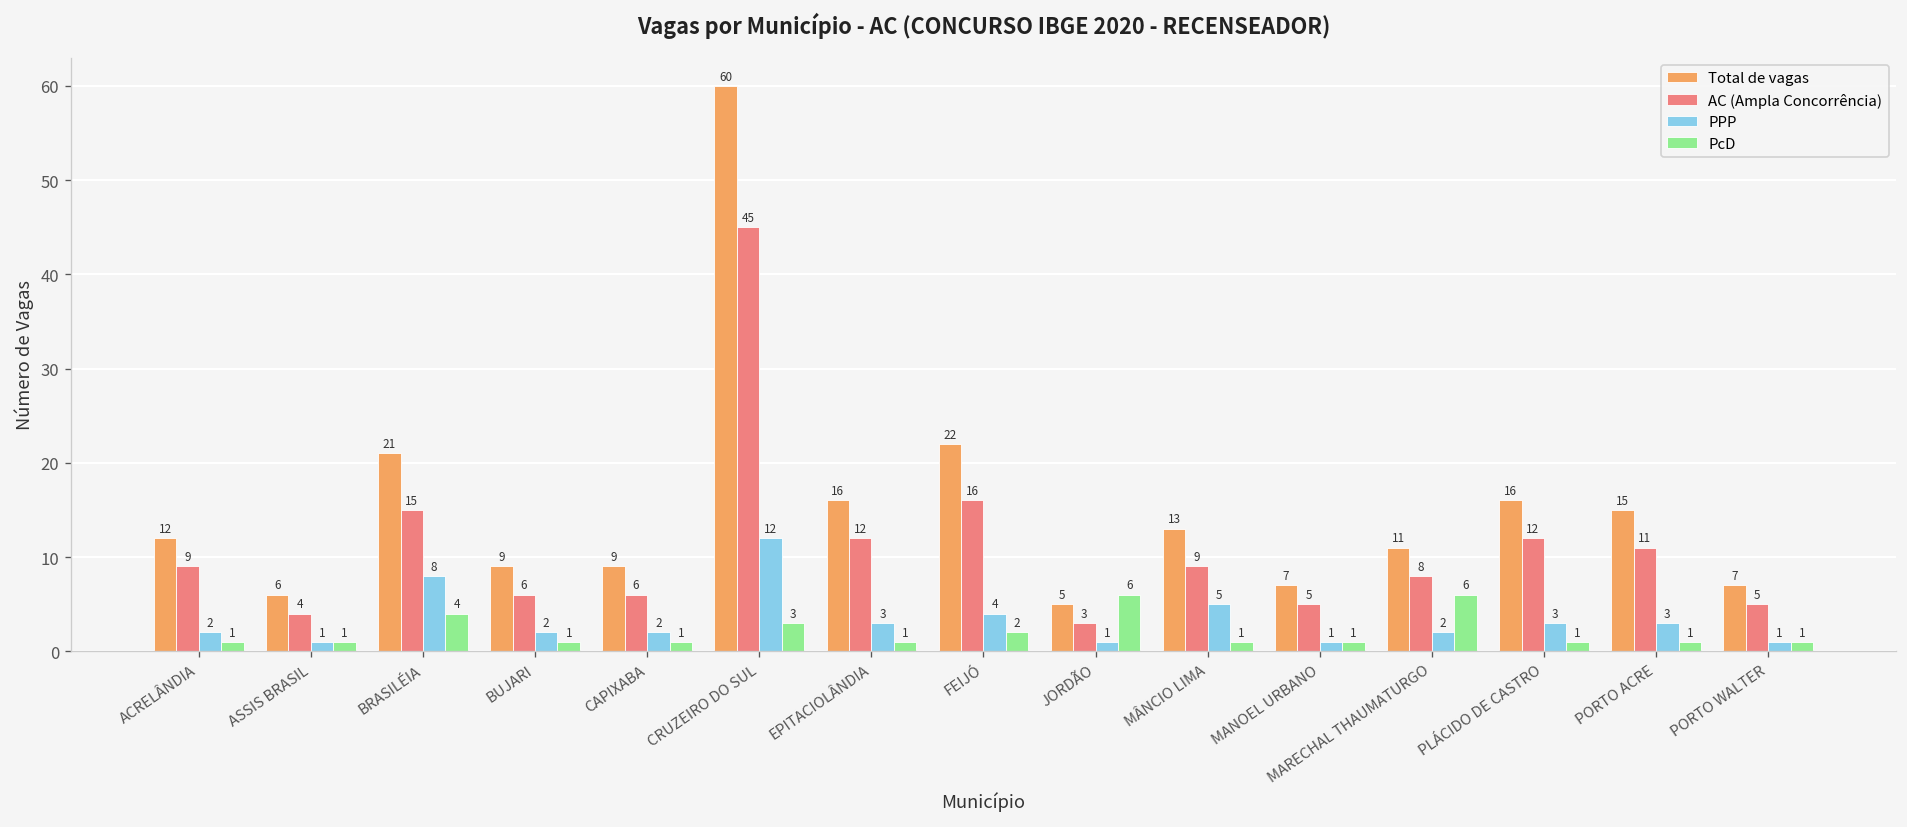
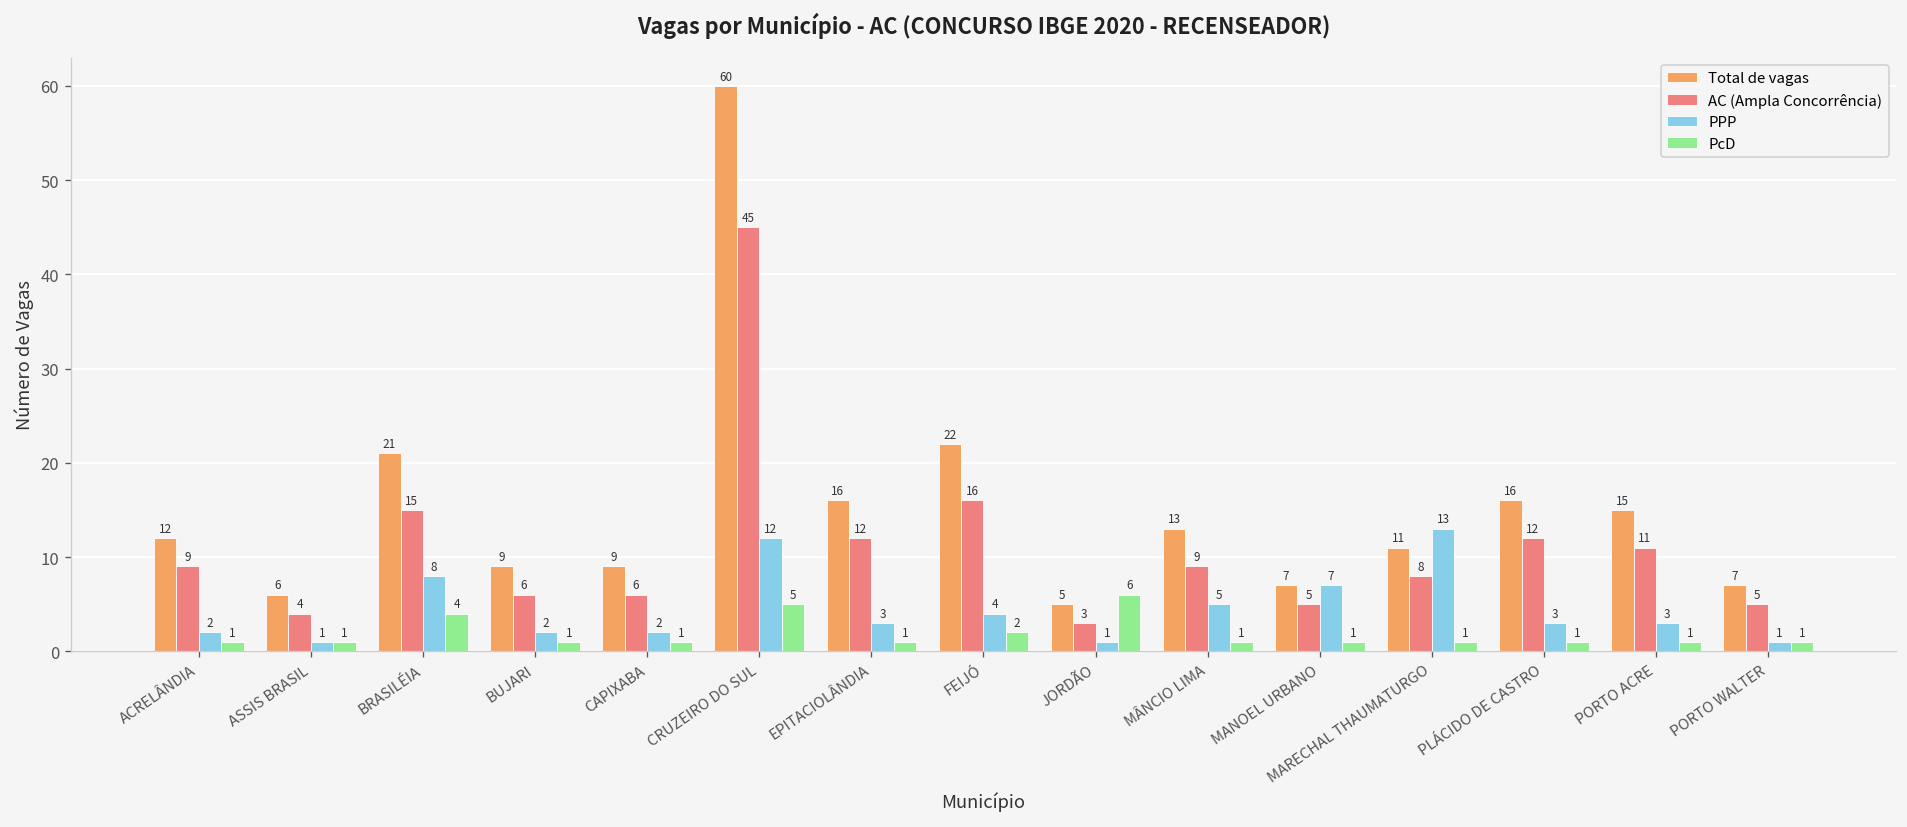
PcD, CRUZEIRO DO SUL: 3 -> 5
PPP, MANOEL URBANO: 1 -> 7
PPP, MARECHAL THAUMATURGO: 2 -> 13
PcD, MARECHAL THAUMATURGO: 6 -> 1
